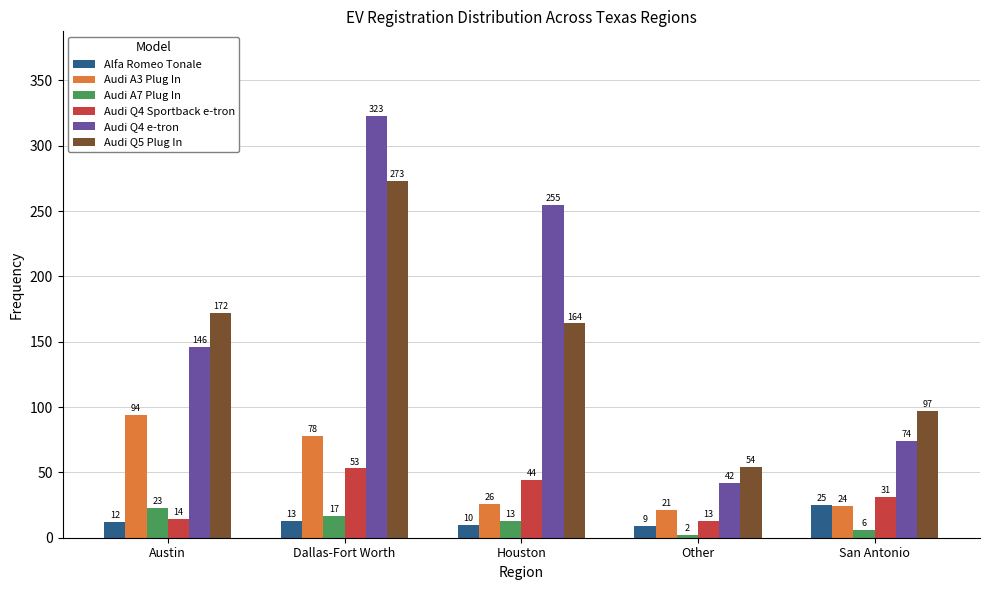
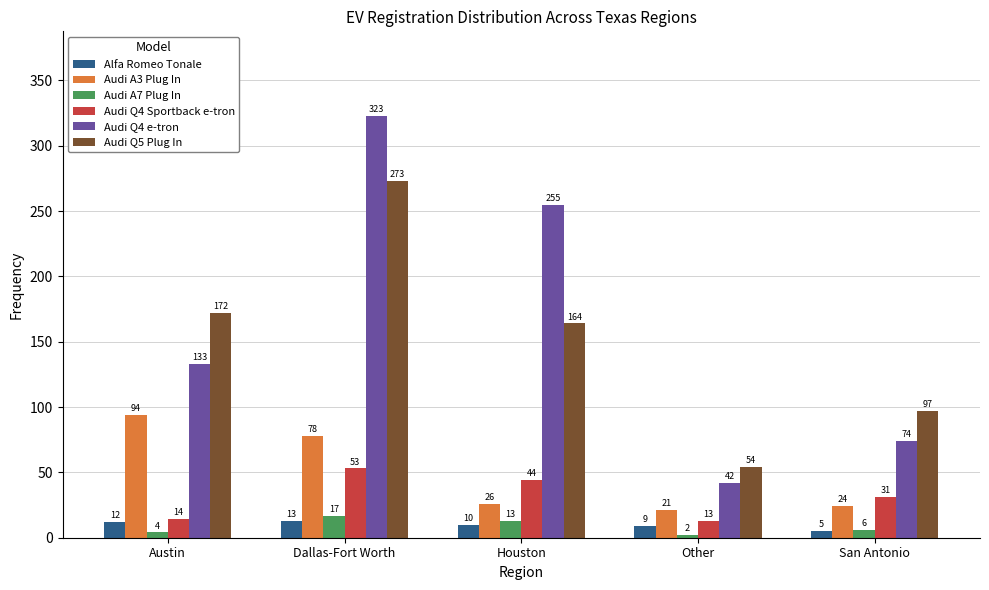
Audi A7 Plug In, Austin: 23 -> 4
Audi Q4 e-tron, Austin: 146 -> 133
Alfa Romeo Tonale, San Antonio: 25 -> 5
